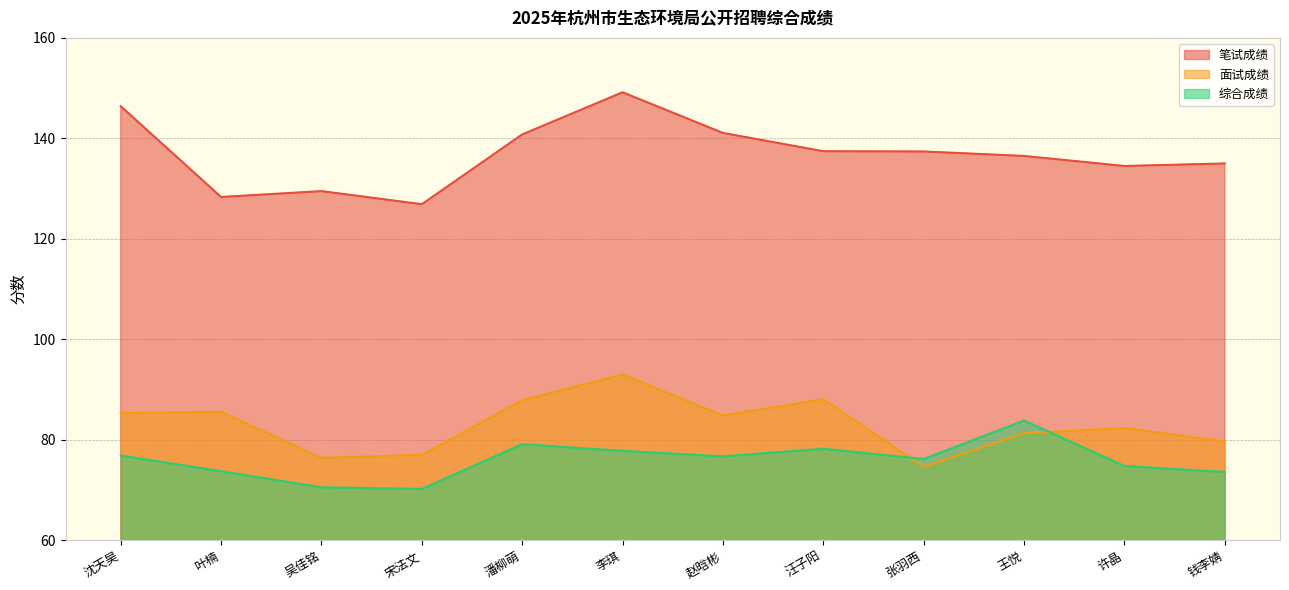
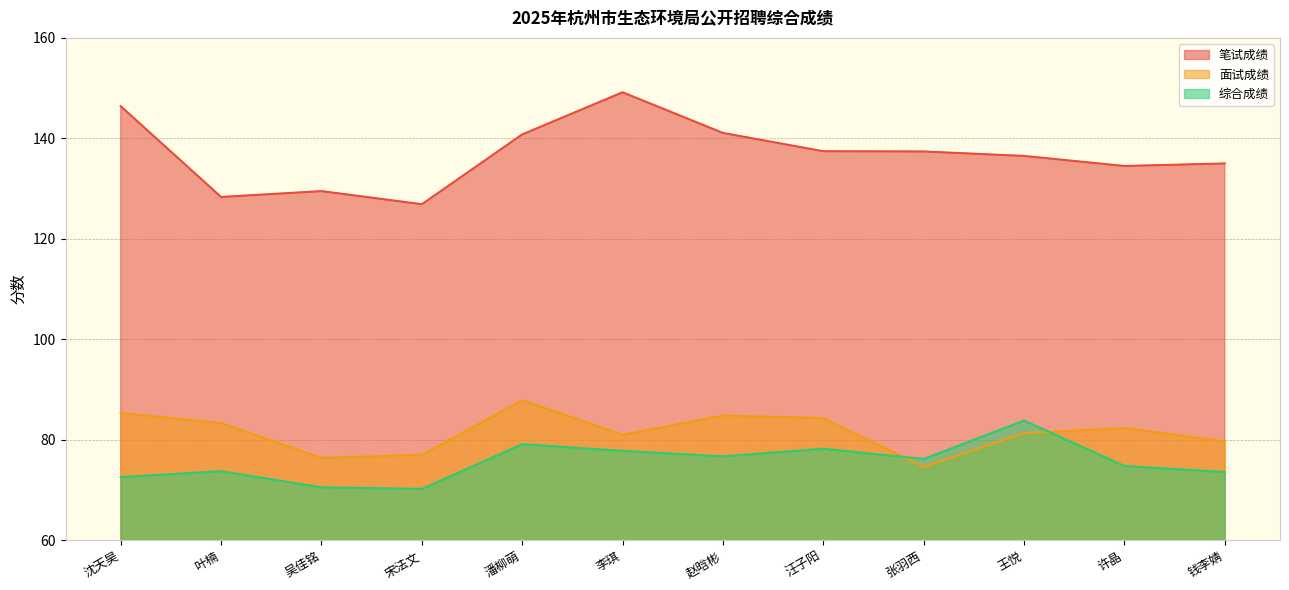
综合成绩, 沈天昊: 77 -> 73
面试成绩, 叶楠: 86 -> 83
面试成绩, 李琪: 93 -> 81
面试成绩, 汪子阳: 88 -> 84
